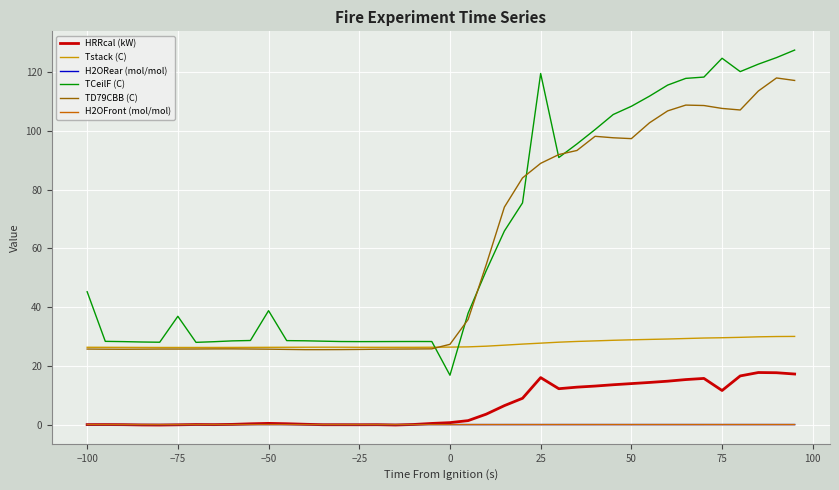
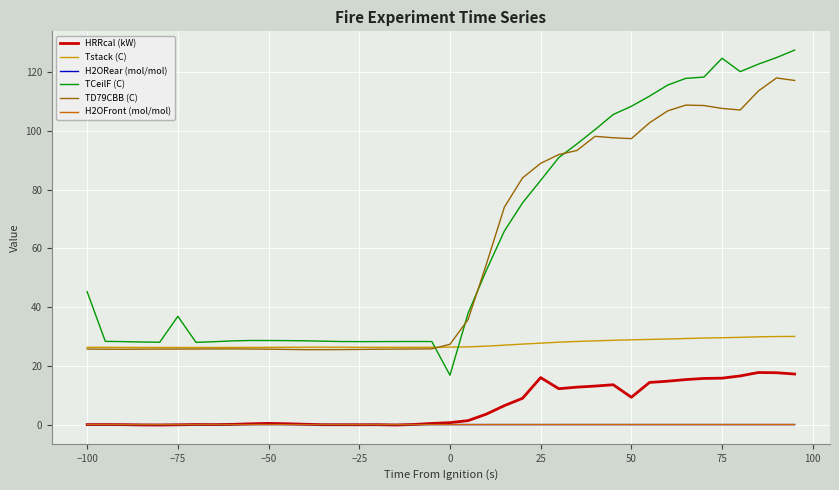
TCeilF (C), −50: 39 -> 29
TCeilF (C), 25: 120 -> 83
HRRcal (kW), 50: 14 -> 9
HRRcal (kW), 75: 12 -> 16
